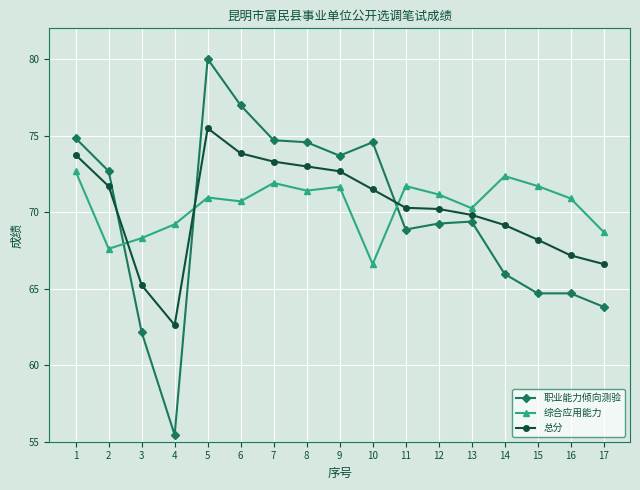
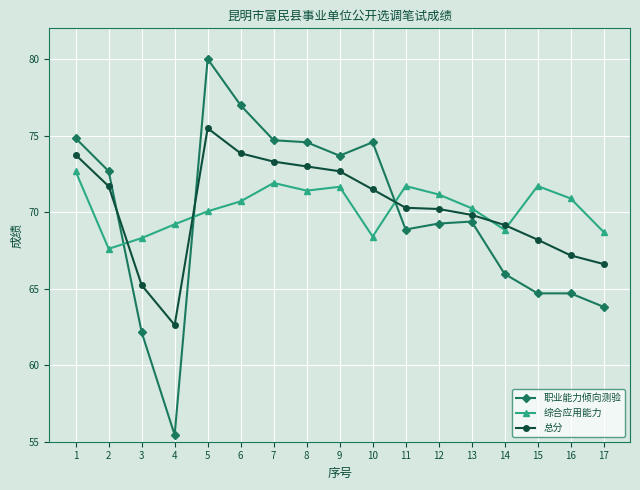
综合应用能力, 5: 71.0 -> 70.1
综合应用能力, 10: 66.6 -> 68.4
综合应用能力, 14: 72.4 -> 68.8
